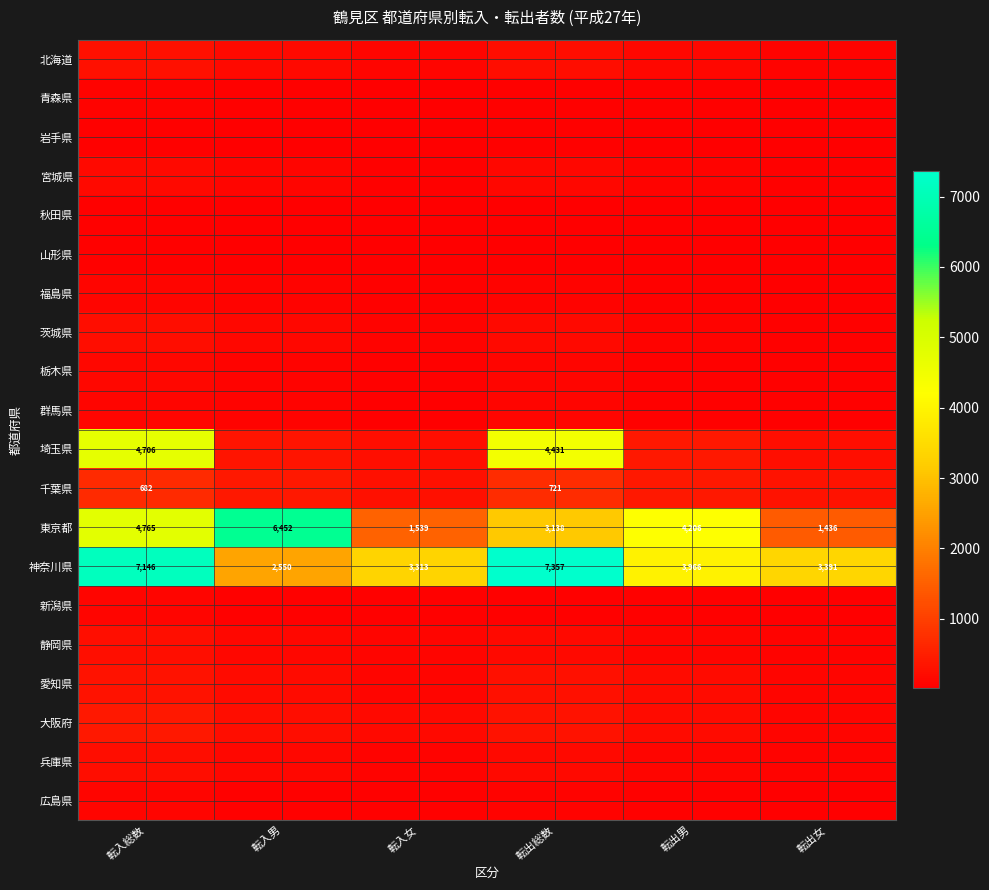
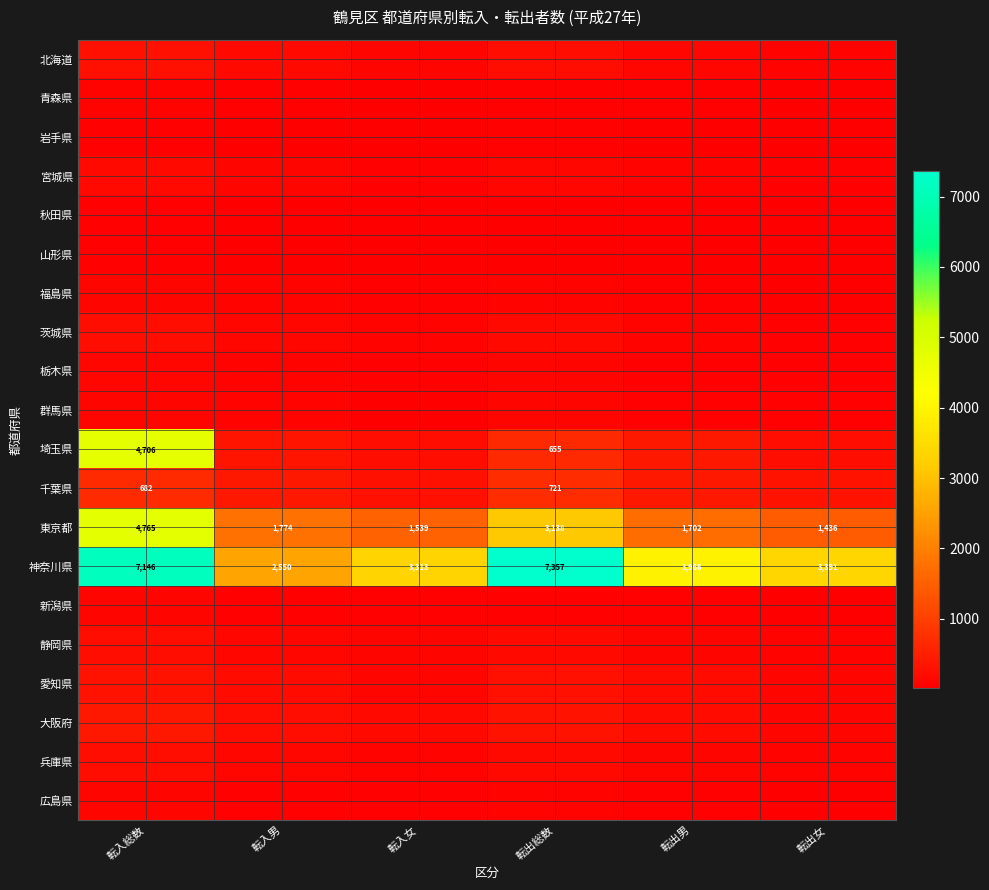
埼玉県, 転出総数: 4,431 -> 655
東京都, 転入男: 6,452 -> 1,774
東京都, 転出男: 4,206 -> 1,702
